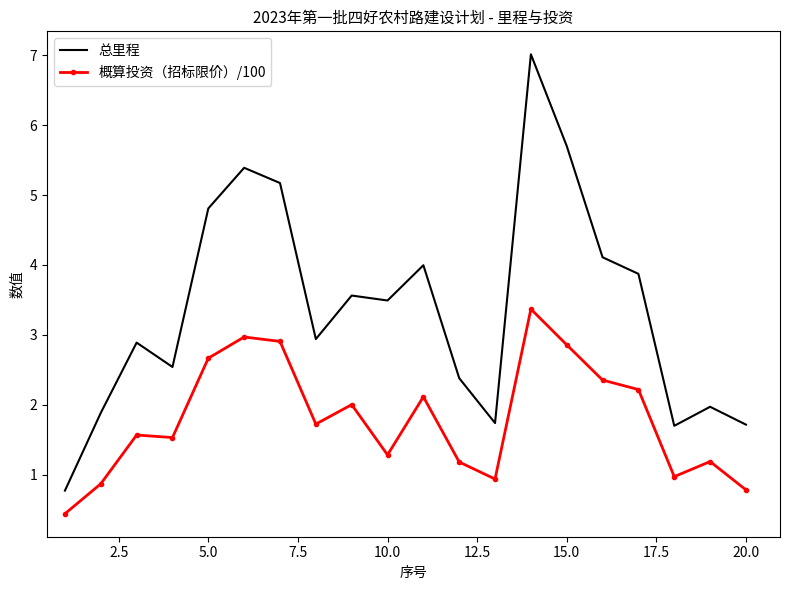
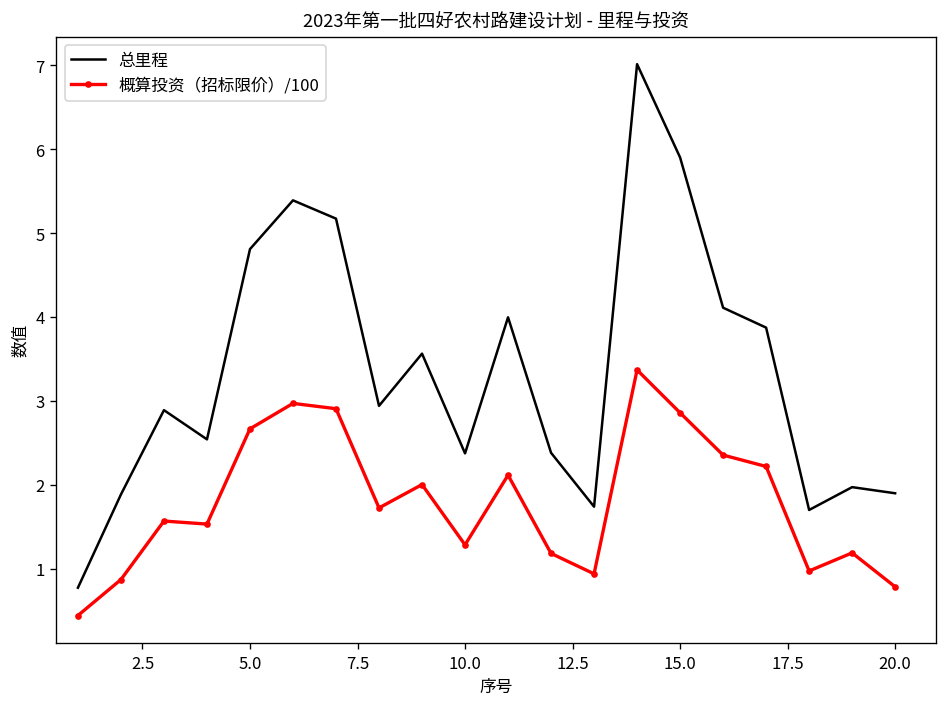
总里程, 10.0: 3.5 -> 2.4
总里程, 15.0: 5.7 -> 5.9
总里程, 20.0: 1.7 -> 1.9
